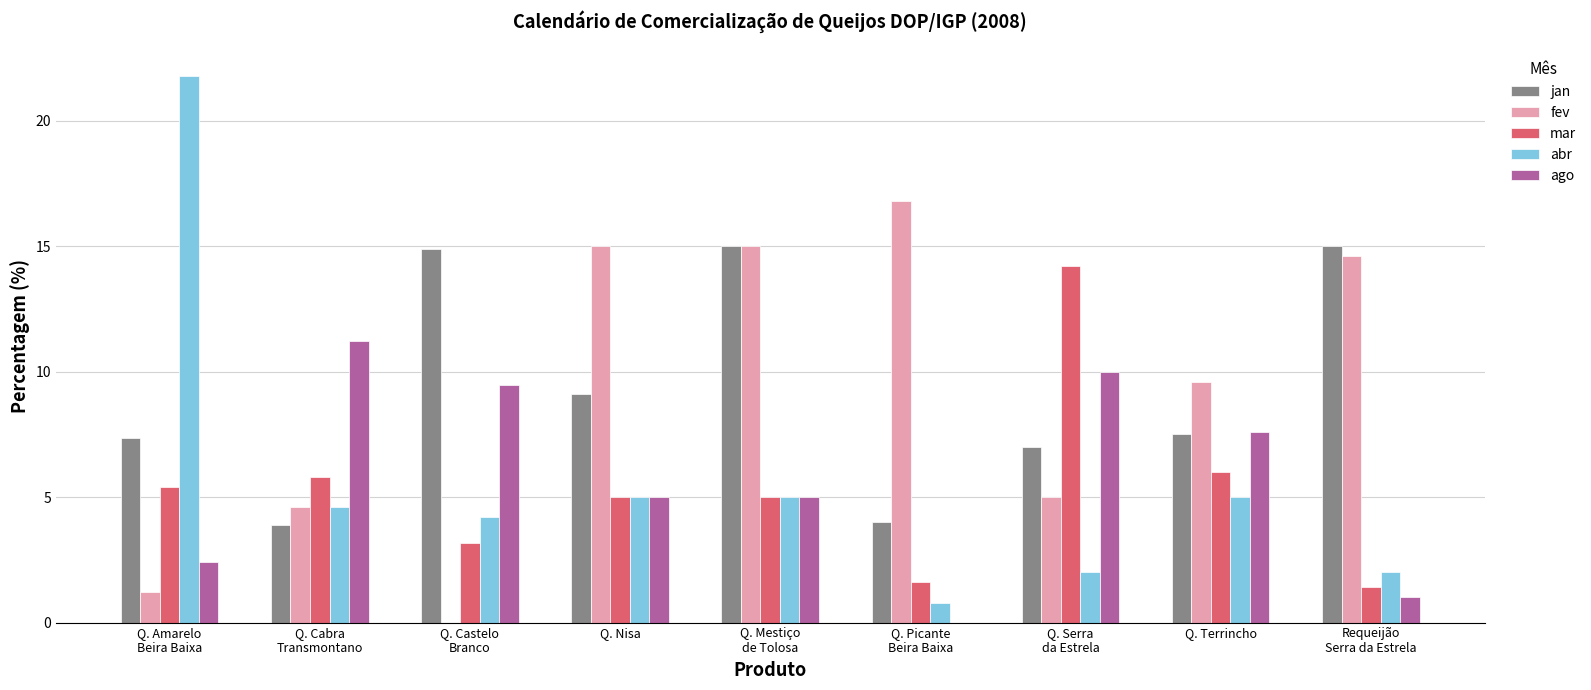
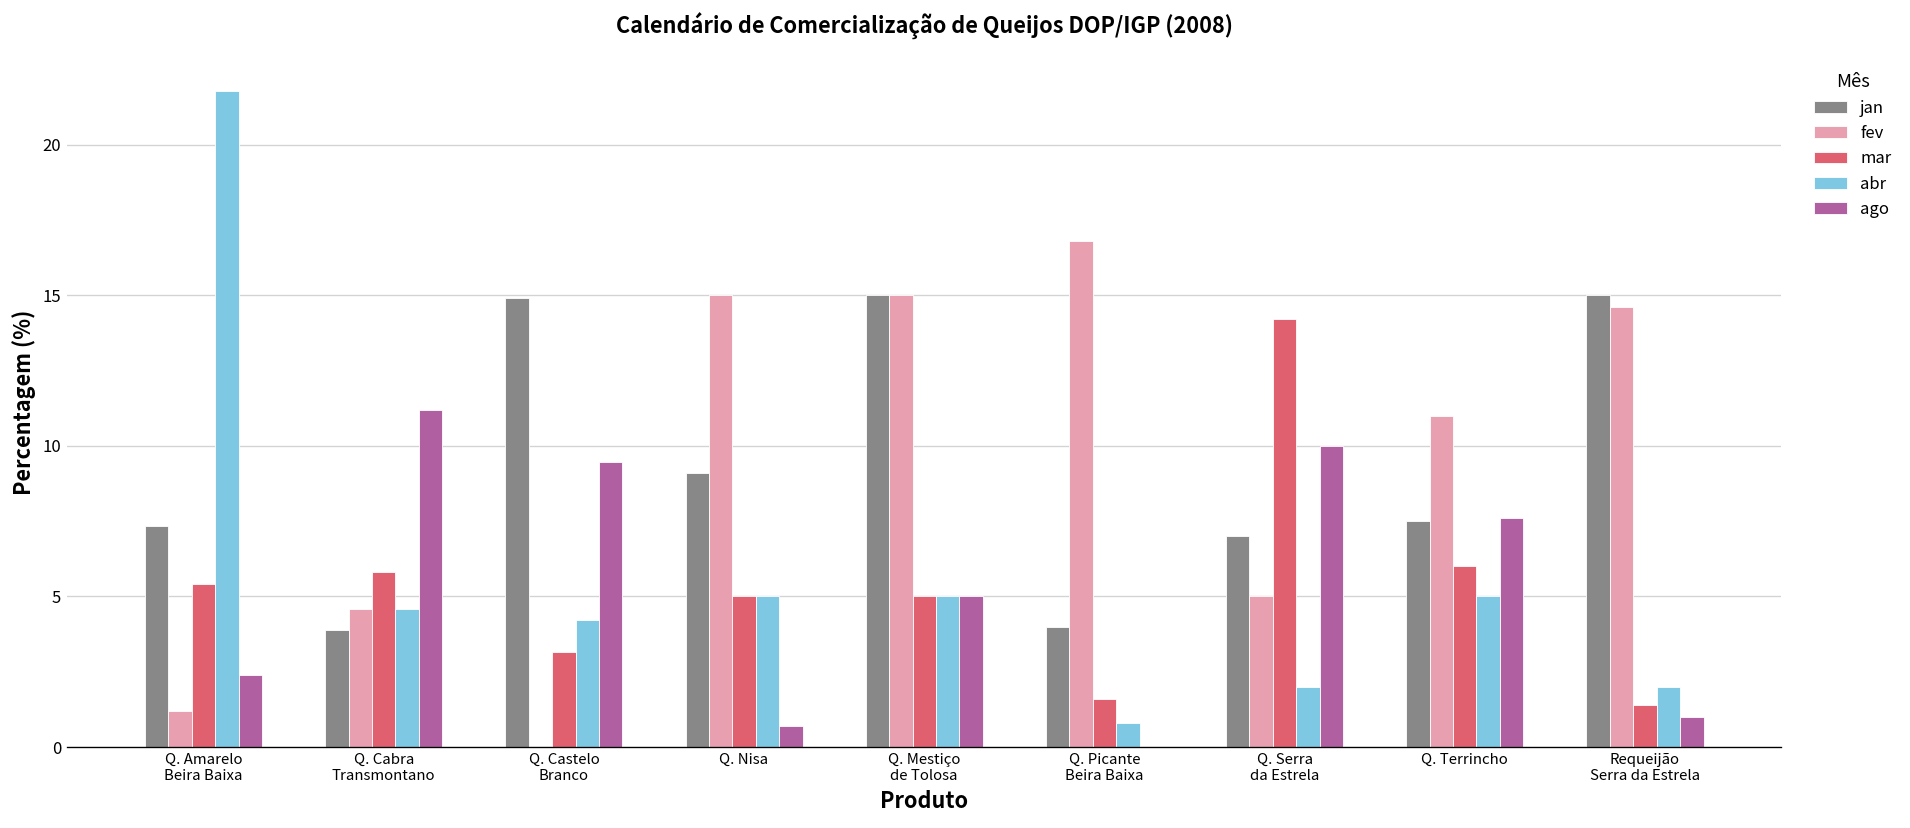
ago, Q. Nisa: 5.0 -> 0.7
fev, Q. Terrincho: 9.6 -> 11.0
